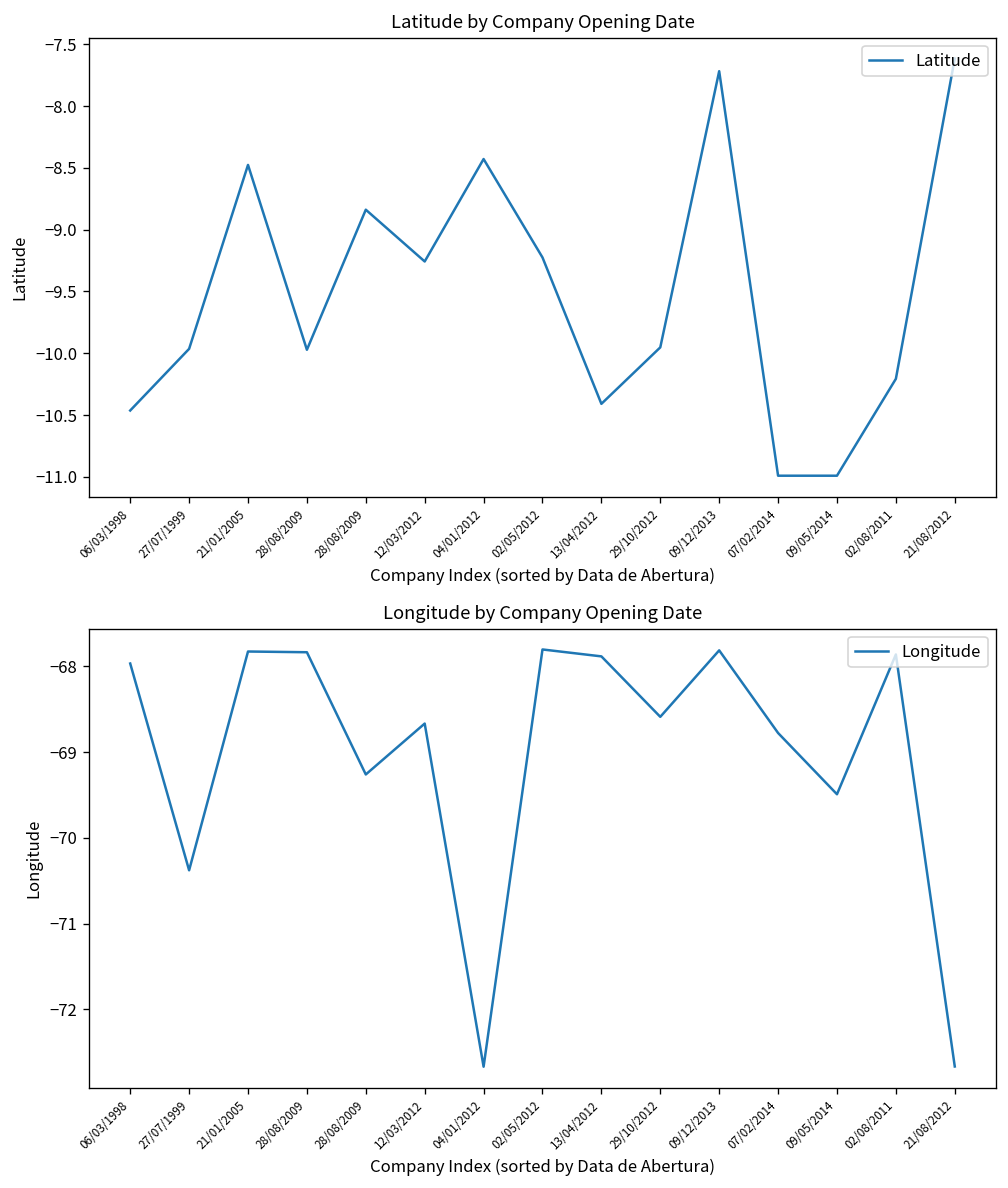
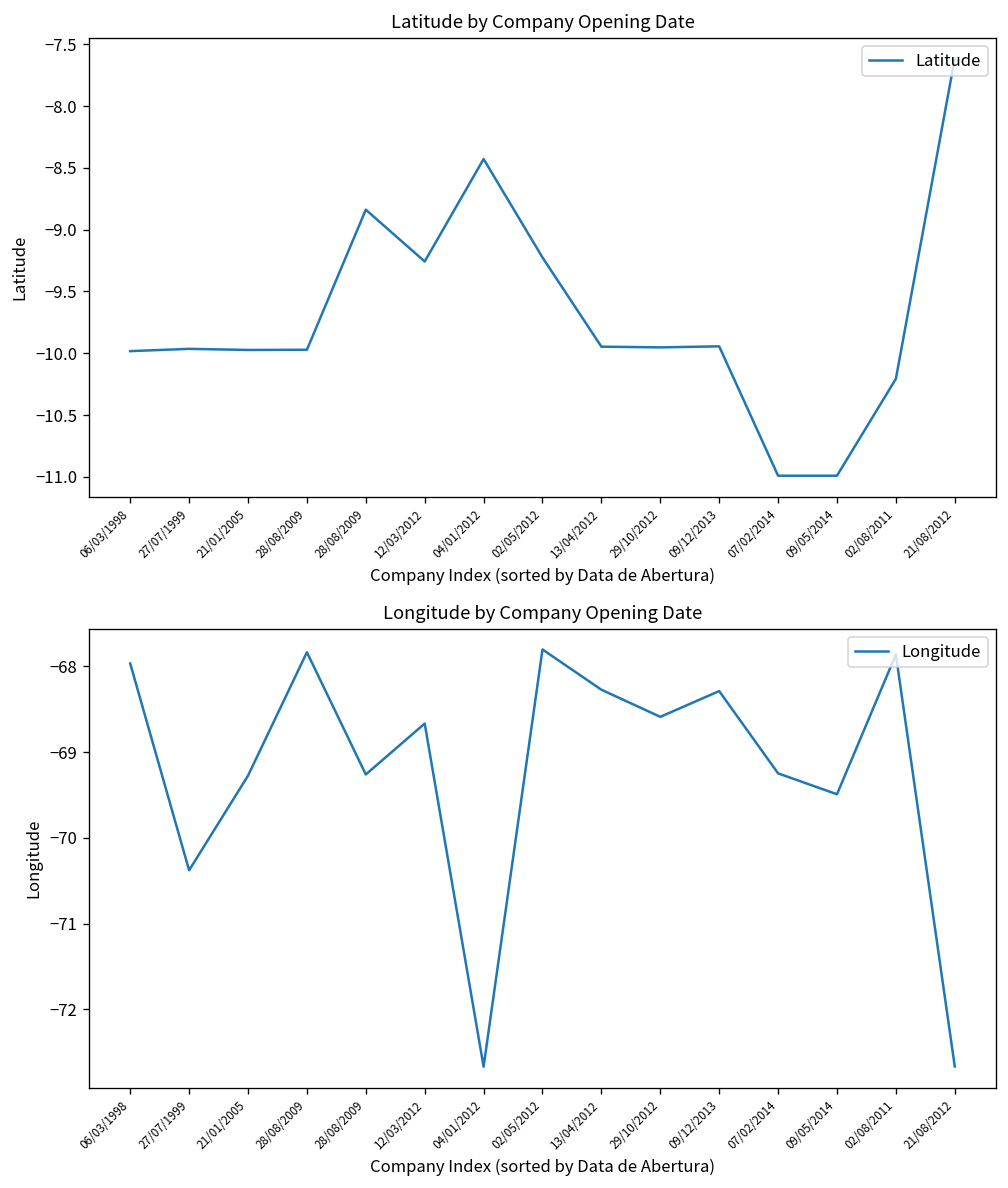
Latitude by Company Opening Date, 06/03/1998: -10.46 -> -9.98
Latitude by Company Opening Date, 21/01/2005: -8.48 -> -9.97
Latitude by Company Opening Date, 13/04/2012: -10.41 -> -9.95
Latitude by Company Opening Date, 09/12/2013: -7.72 -> -9.94
Longitude by Company Opening Date, 21/01/2005: -67.8 -> -69.3
Longitude by Company Opening Date, 13/04/2012: -67.9 -> -68.3
Longitude by Company Opening Date, 09/12/2013: -67.8 -> -68.3
Longitude by Company Opening Date, 07/02/2014: -68.8 -> -69.2
